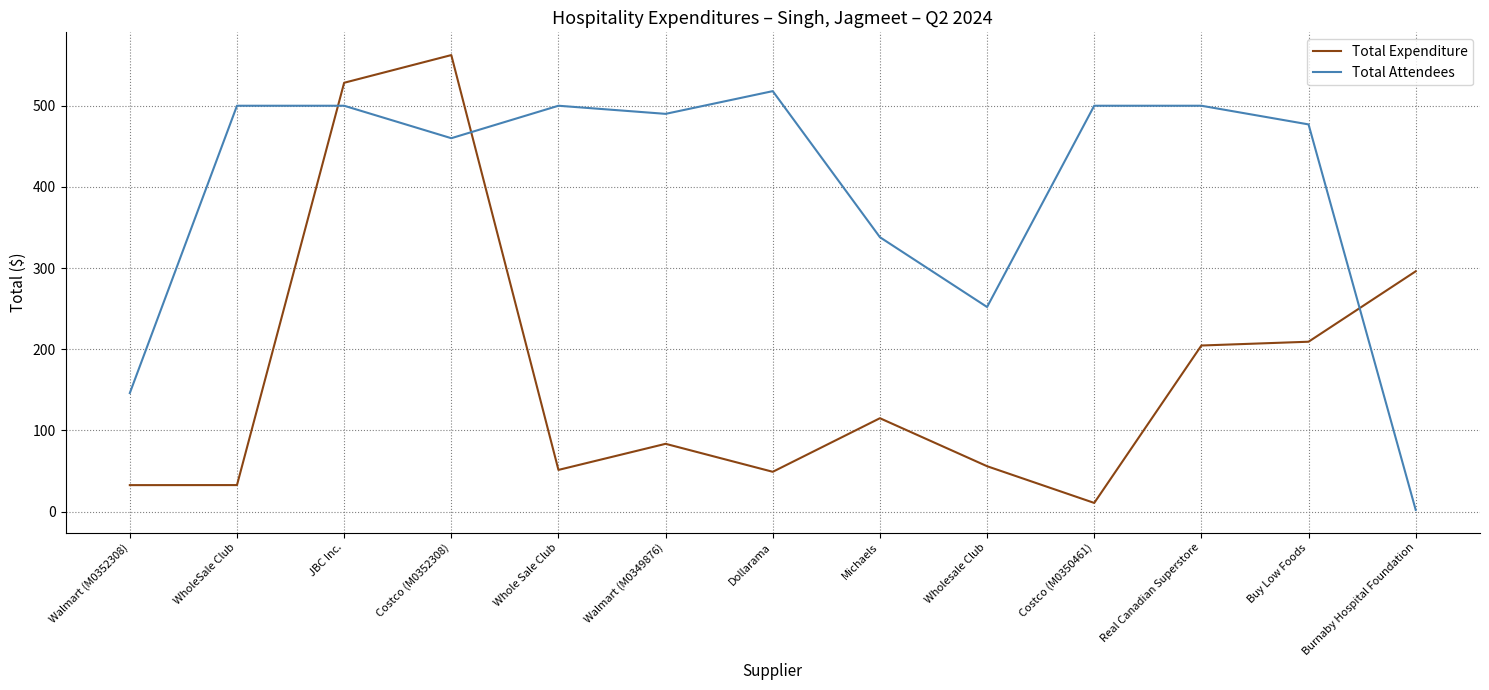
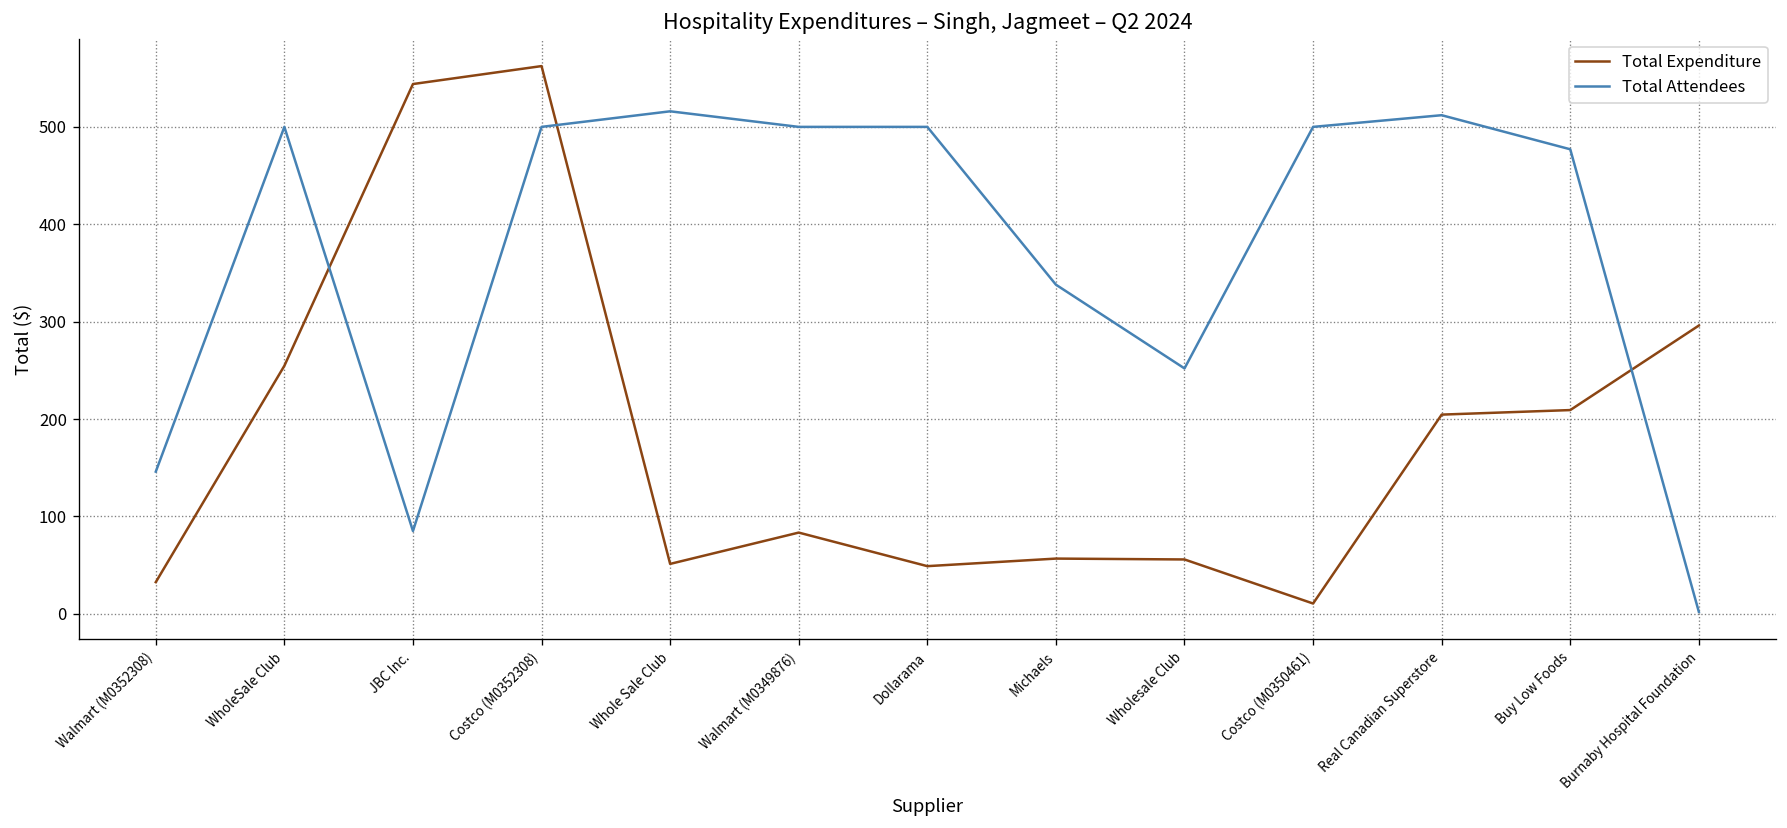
Total Expenditure, WholeSale Club: 30 -> 250
Total Expenditure, JBC Inc.: 530 -> 540
Total Attendees, JBC Inc.: 500 -> 90
Total Attendees, Costco (M0352308): 460 -> 500
Total Attendees, Whole Sale Club: 500 -> 520
Total Attendees, Walmart (M0349876): 490 -> 500
Total Attendees, Dollarama: 520 -> 500
Total Expenditure, Michaels: 110 -> 60
Total Attendees, Real Canadian Superstore: 500 -> 510
